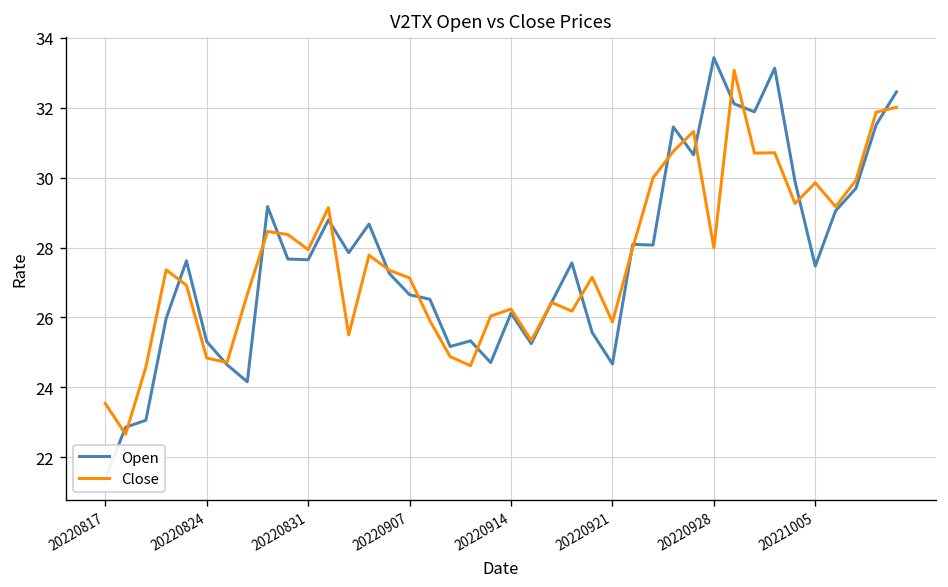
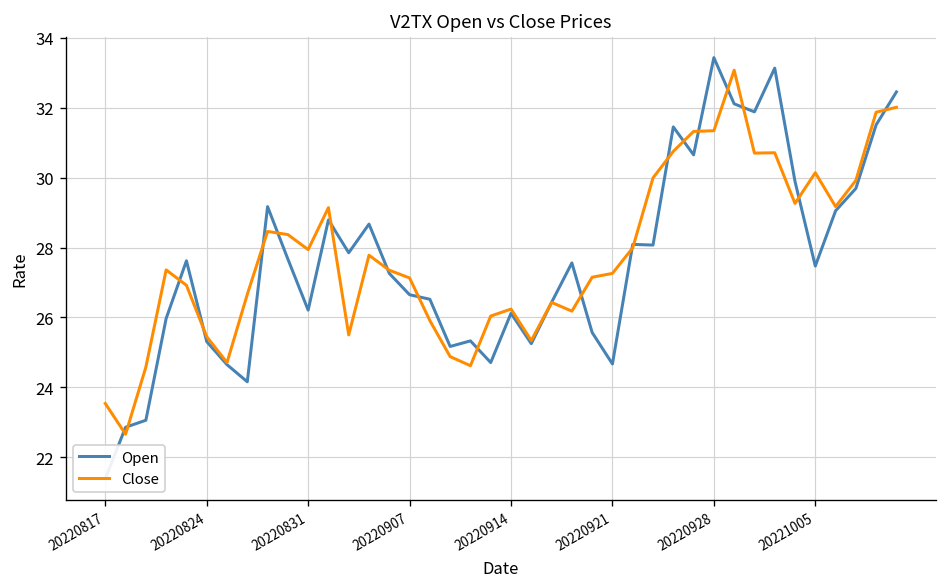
Close, 20220824: 24.8 -> 25.5
Open, 20220831: 27.7 -> 26.2
Close, 20220921: 25.9 -> 27.3
Close, 20220928: 28.0 -> 31.3
Close, 20221005: 29.9 -> 30.1
